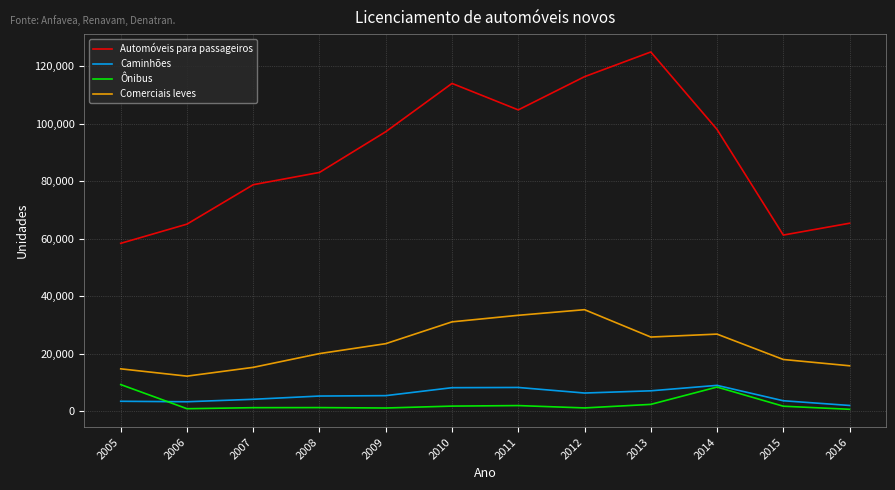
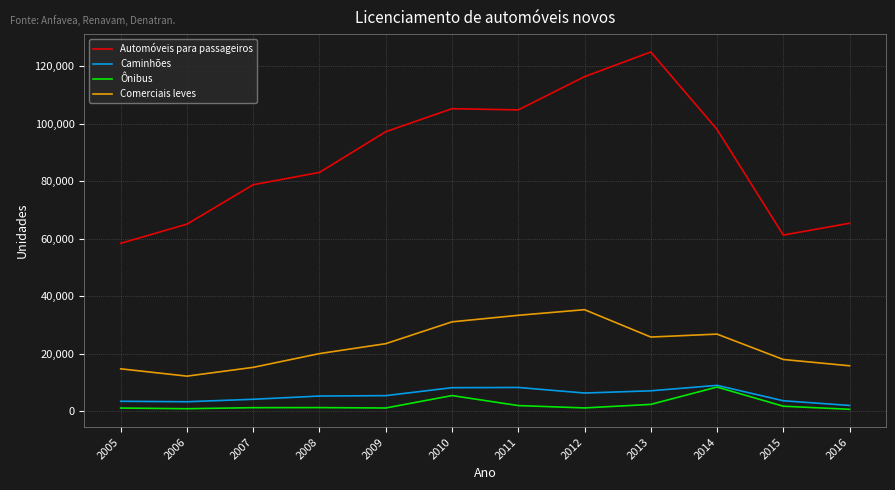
Ônibus, 2005: 9,000 -> 1,000
Automóveis para passageiros, 2010: 114,000 -> 105,000
Ônibus, 2010: 2,000 -> 5,000
